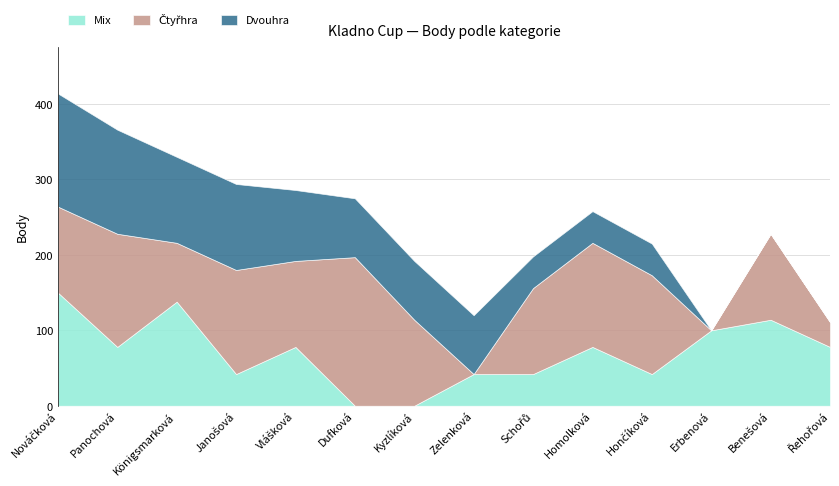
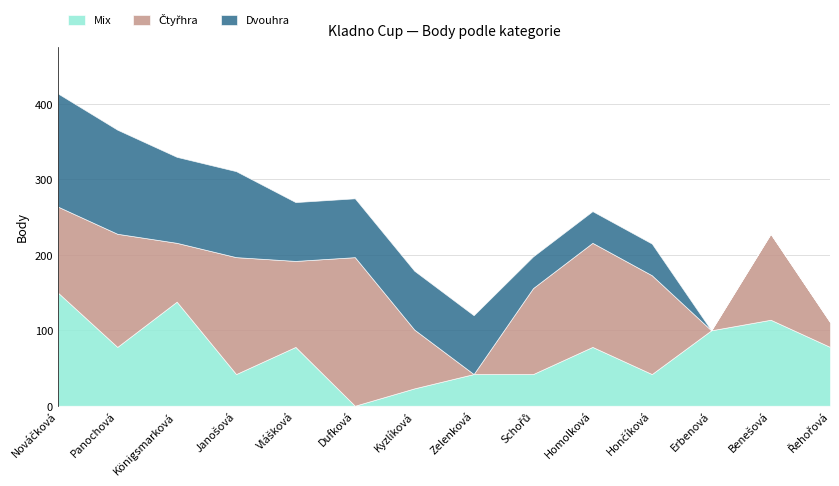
Čtyřhra, Janošová: 140 -> 160
Dvouhra, Vlášková: 90 -> 80
Mix, Kyzlíková: 0 -> 20
Čtyřhra, Kyzlíková: 110 -> 80
